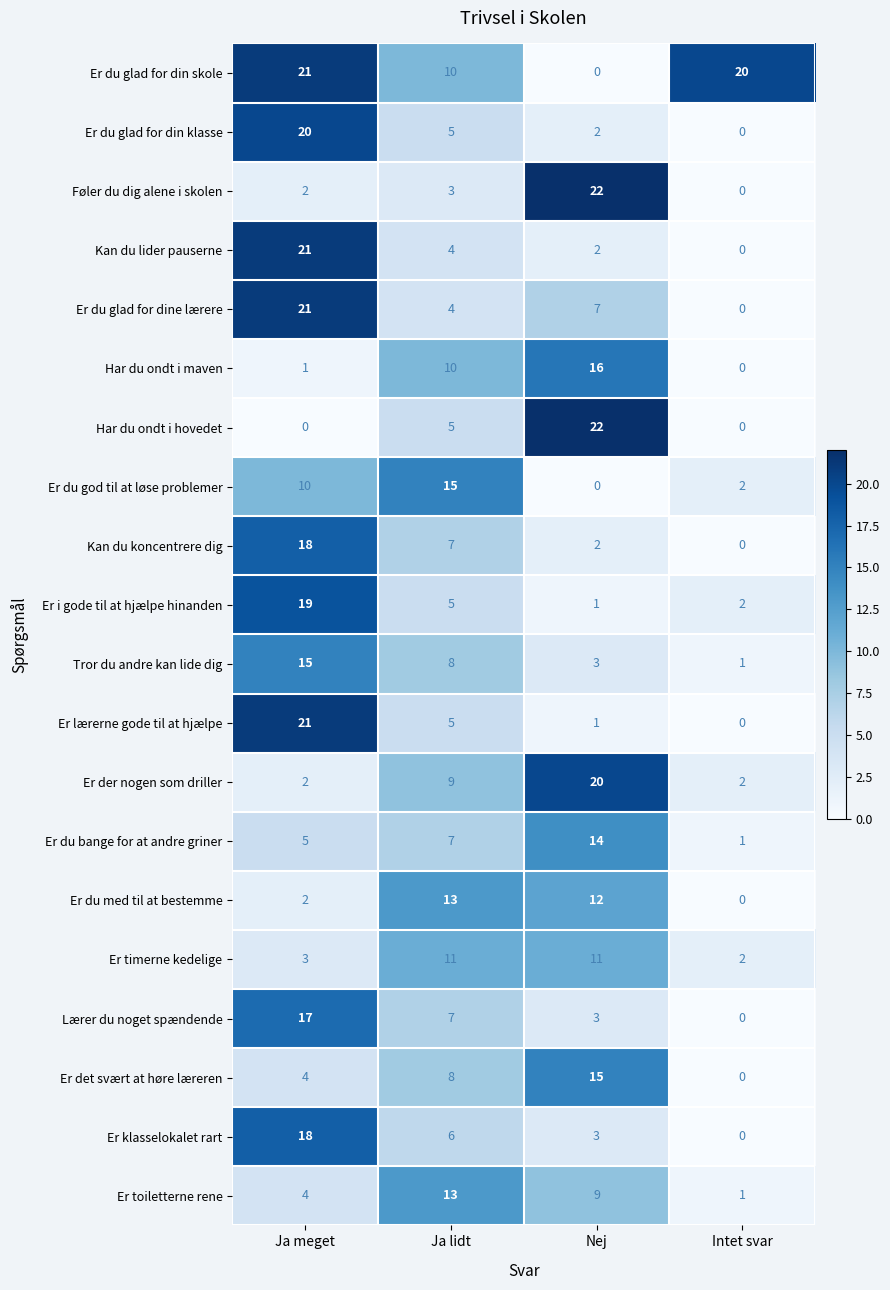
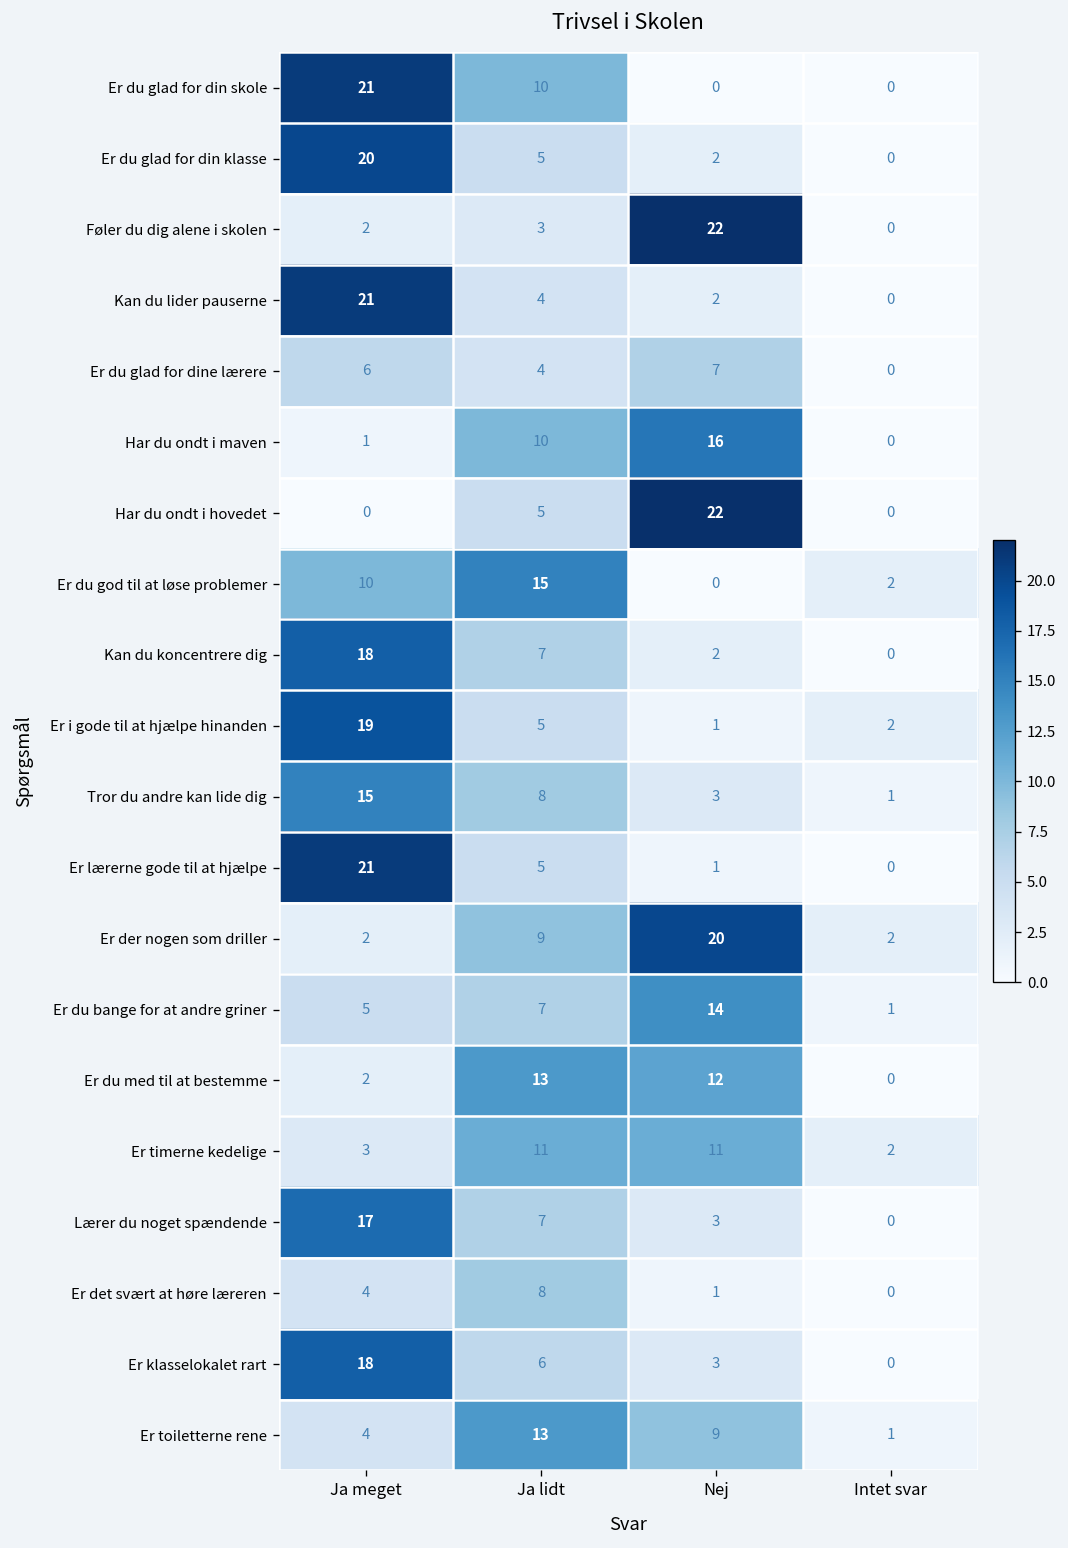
Er du glad for din skole, Intet svar: 20 -> 0
Er du glad for dine lærere, Ja meget: 21 -> 6
Er det svært at høre læreren, Nej: 15 -> 1
